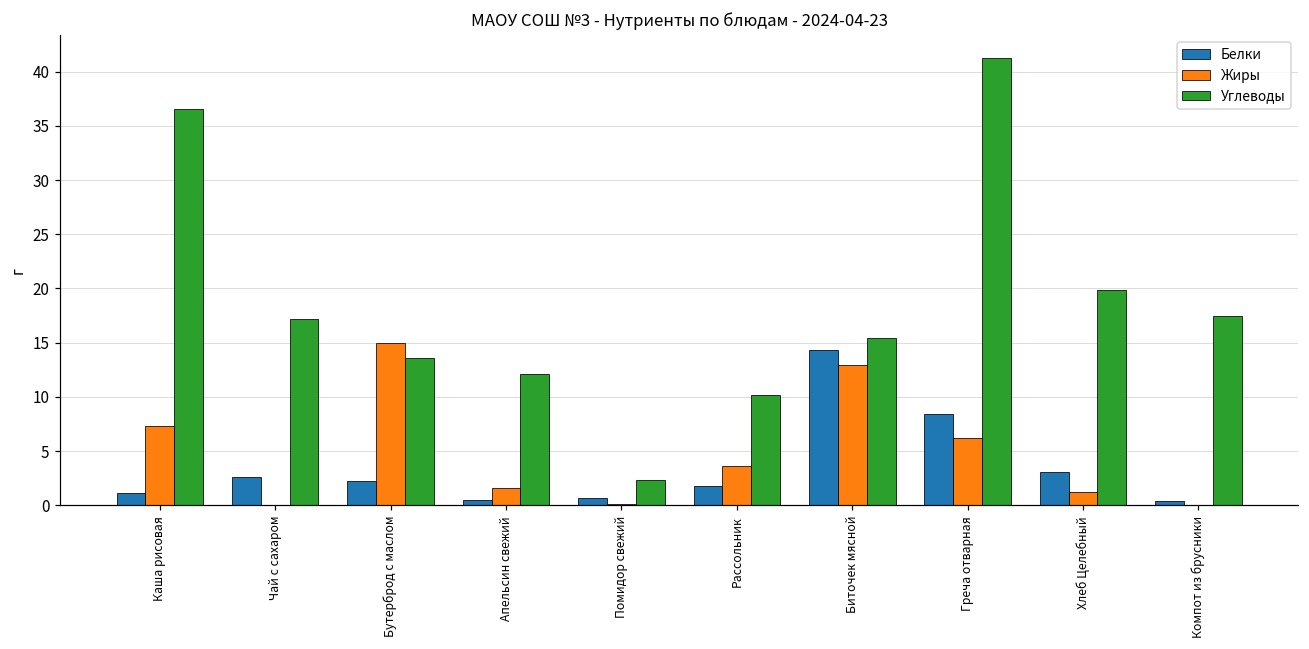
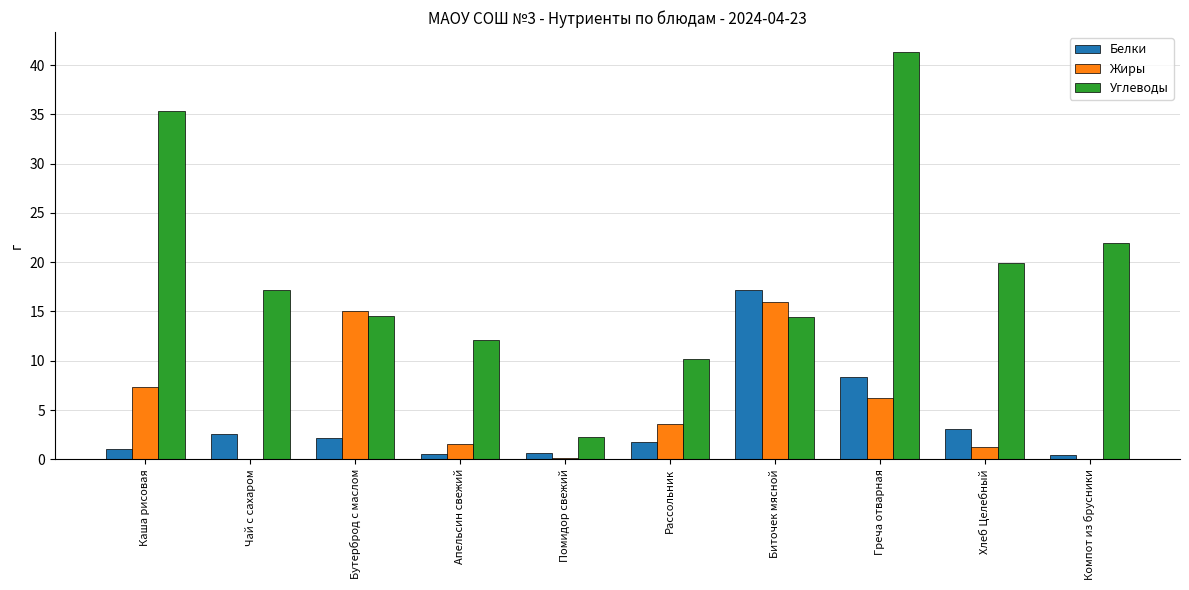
Углеводы, Каша рисовая: 37 -> 35
Углеводы, Бутерброд с маслом: 14 -> 15
Белки, Биточек мясной: 14 -> 17
Жиры, Биточек мясной: 13 -> 16
Углеводы, Биточек мясной: 15 -> 14
Углеводы, Компот из брусники: 17 -> 22
